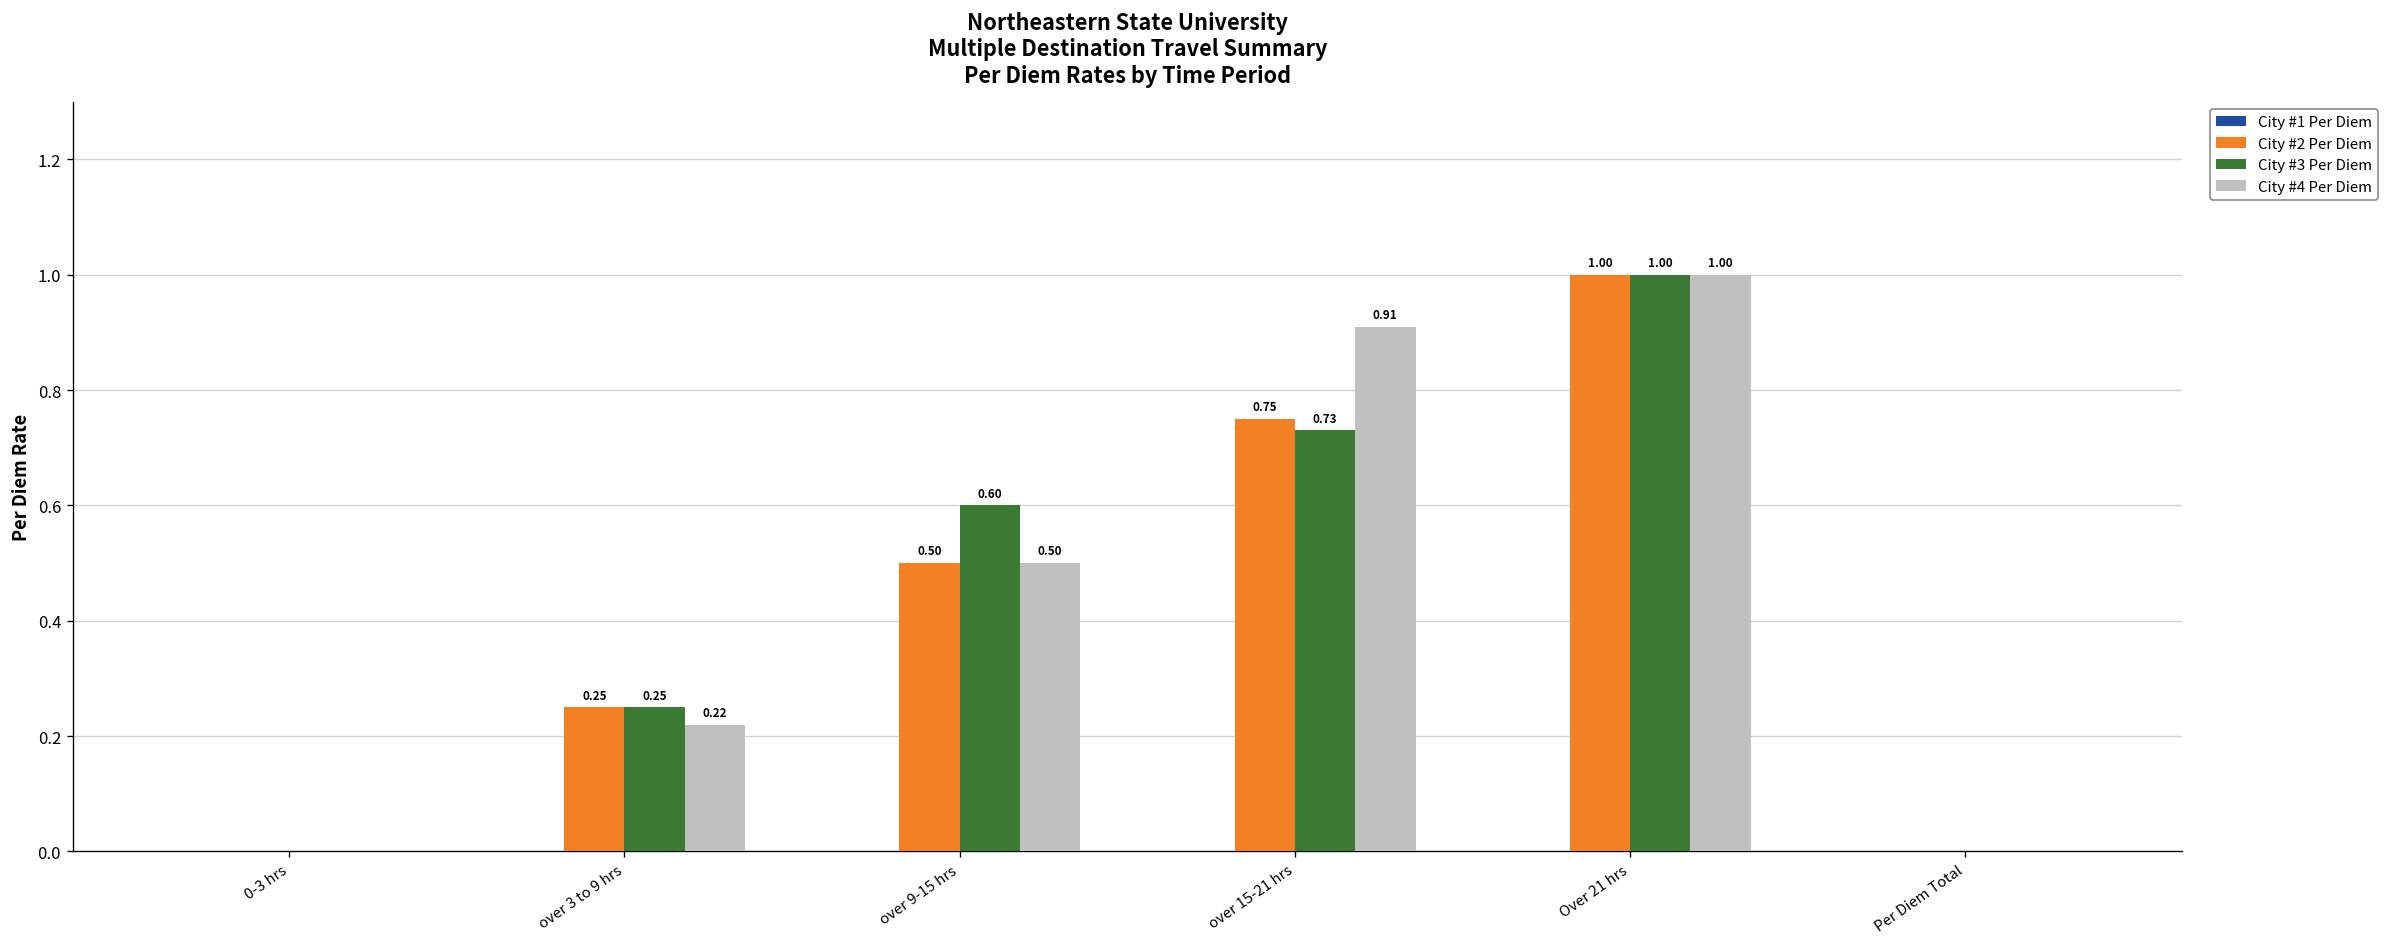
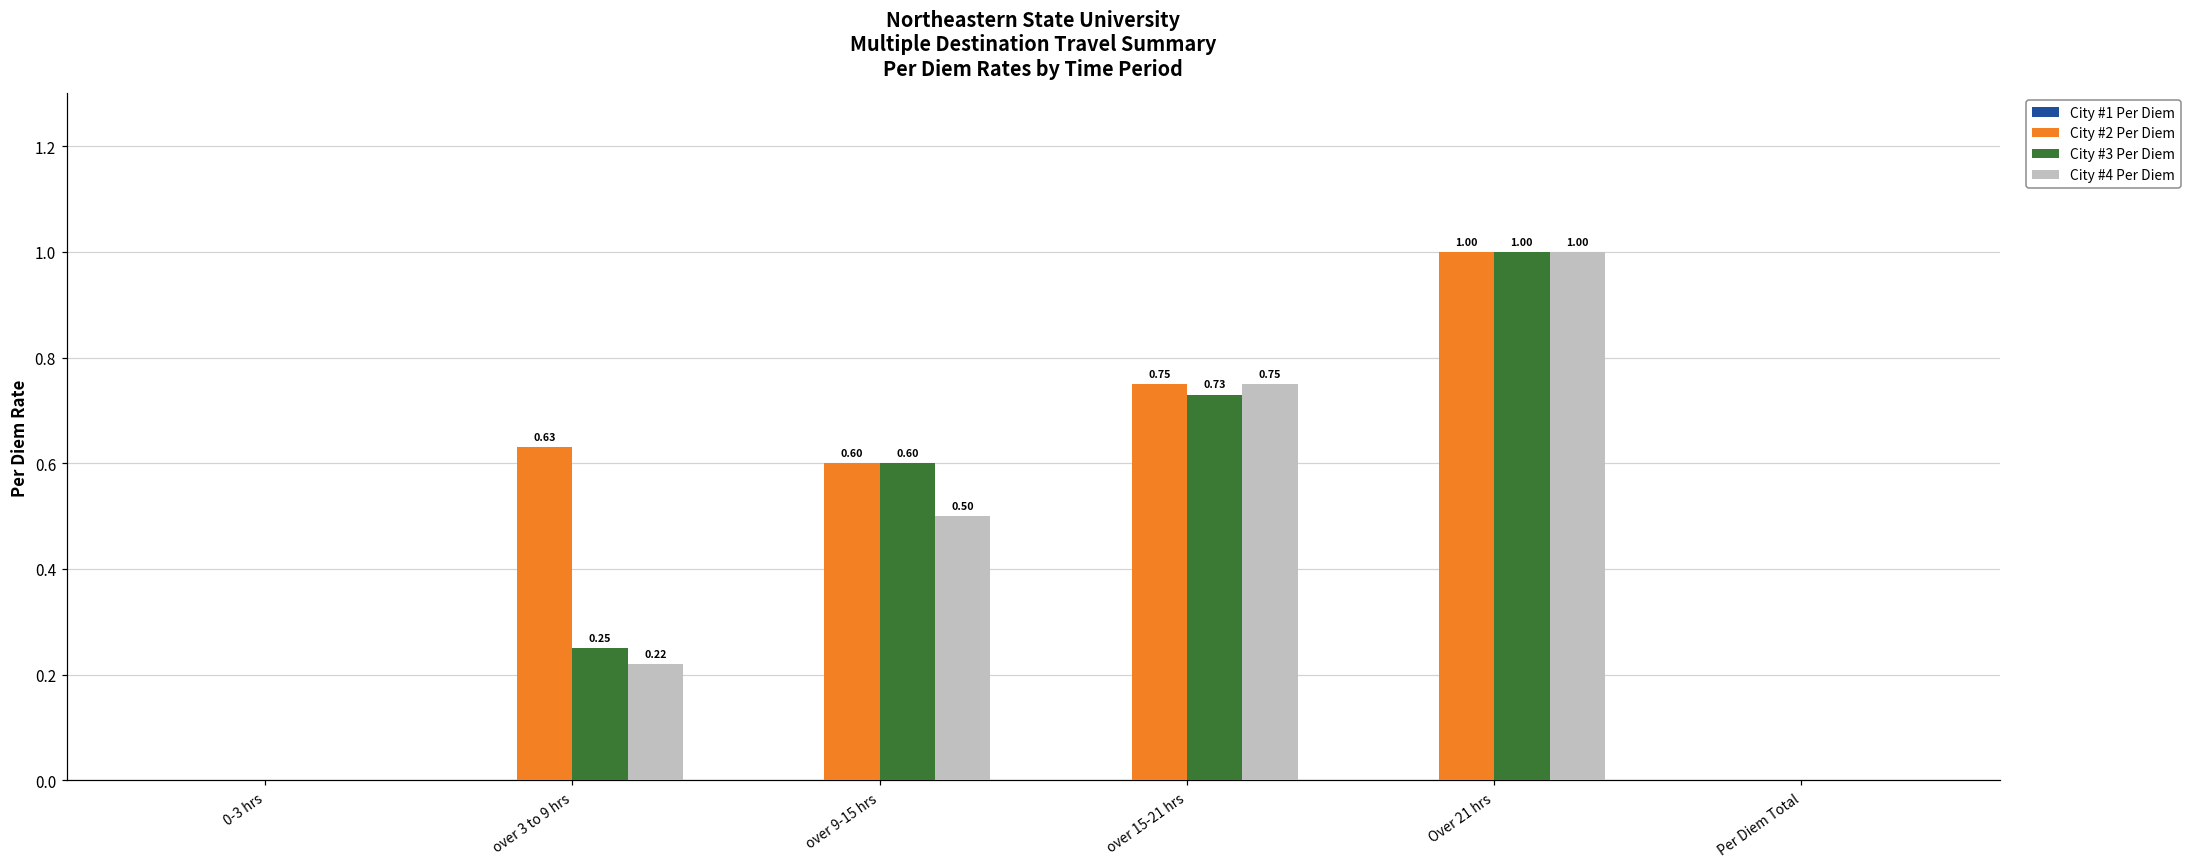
City #2 Per Diem, over 3 to 9 hrs: 0.25 -> 0.63
City #2 Per Diem, over 9-15 hrs: 0.50 -> 0.60
City #4 Per Diem, over 15-21 hrs: 0.91 -> 0.75
